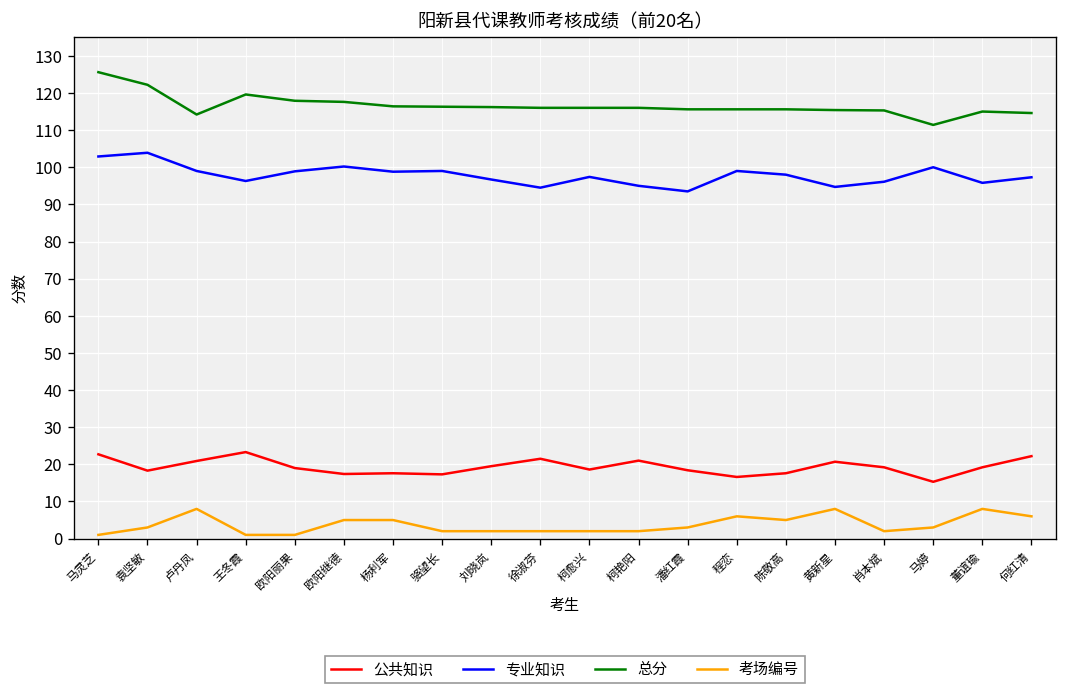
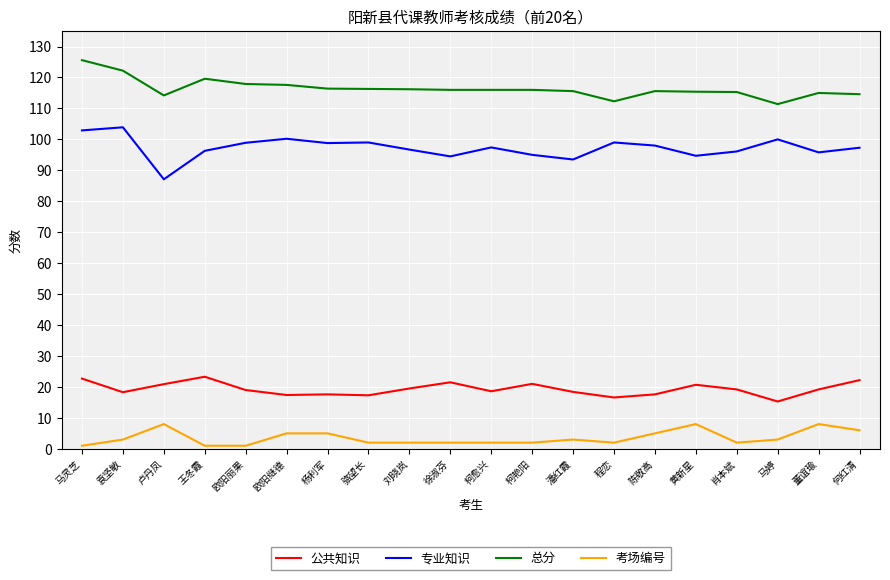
专业知识, 卢丹凤: 99 -> 87
总分, 程恋: 116 -> 112
考场编号, 程恋: 6 -> 2
